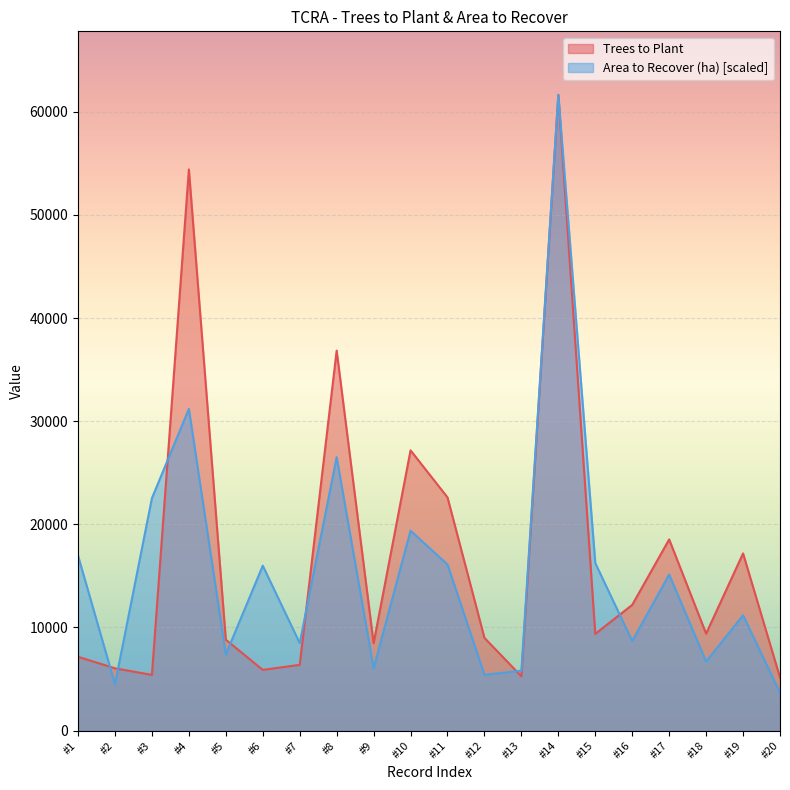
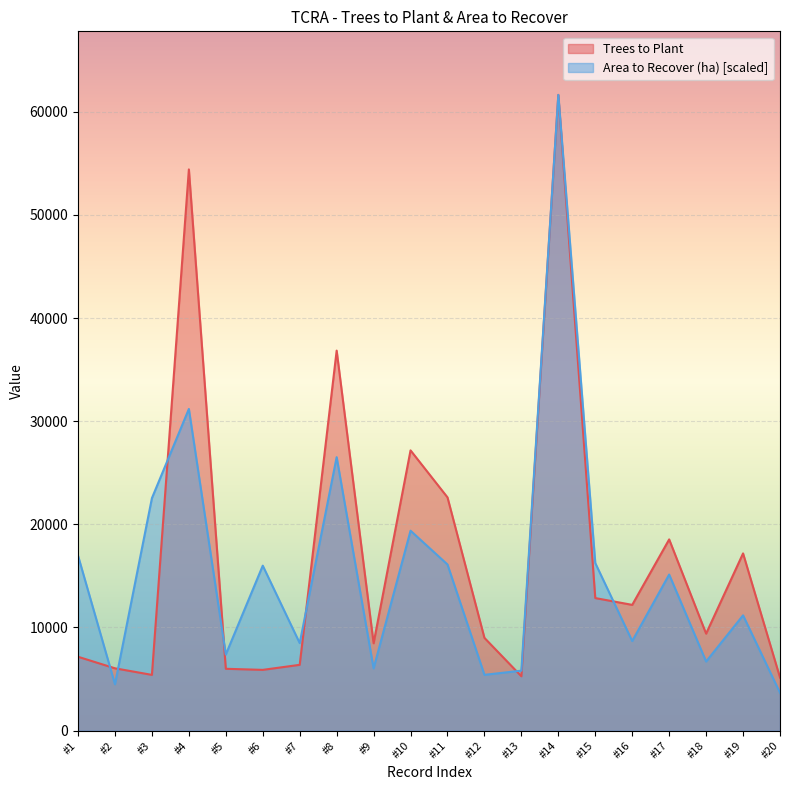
Trees to Plant, #5: 8800 -> 6000
Trees to Plant, #15: 9400 -> 12800
